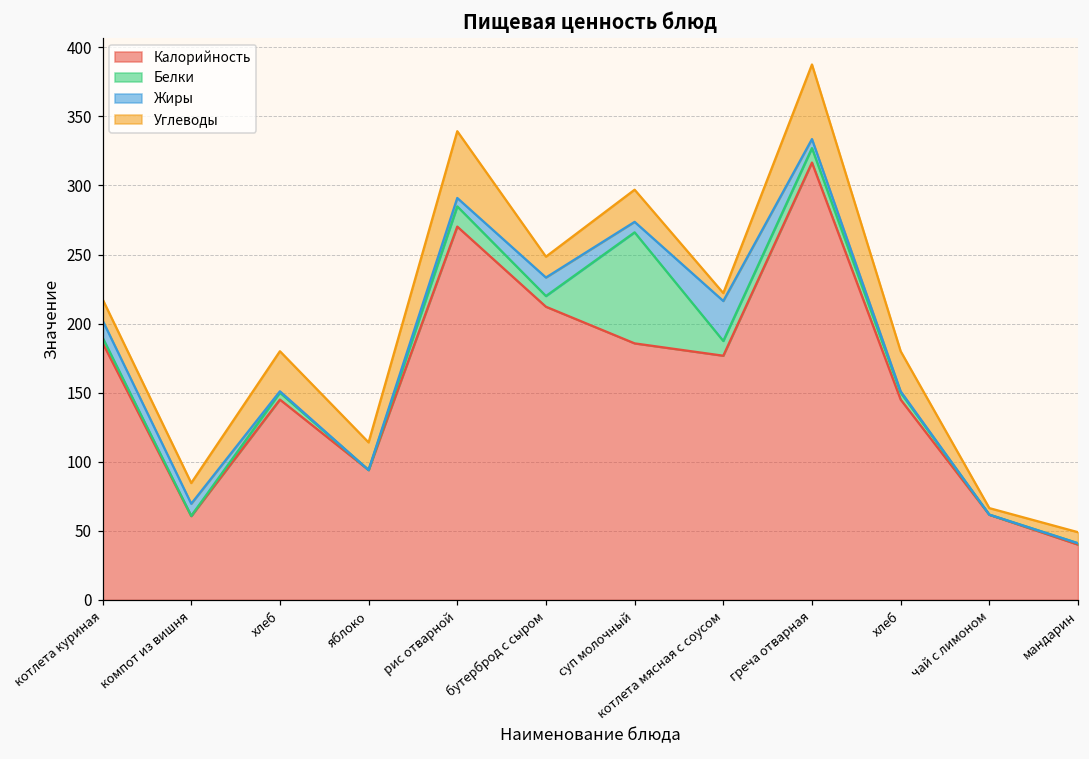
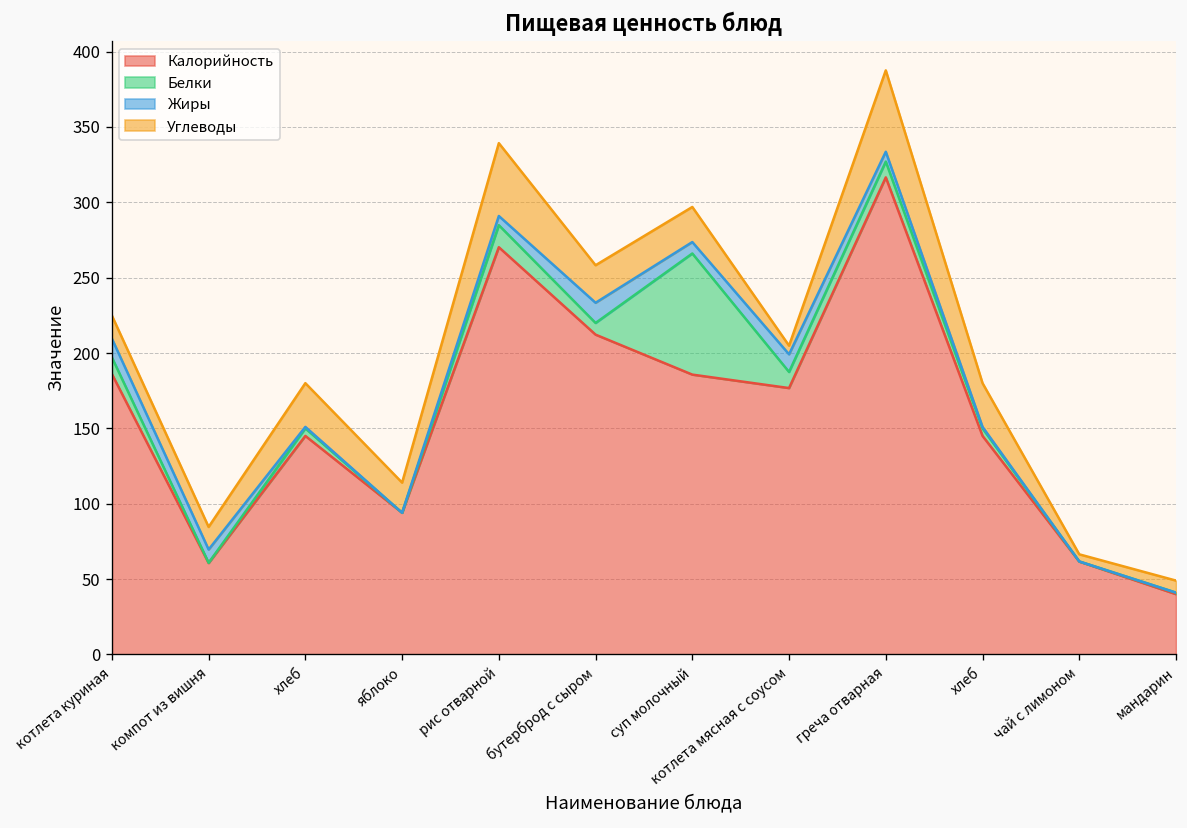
Белки, котлета куриная: 4 -> 11
Углеводы, бутерброд с сыром: 15 -> 25
Жиры, котлета мясная с соусом: 29 -> 12
